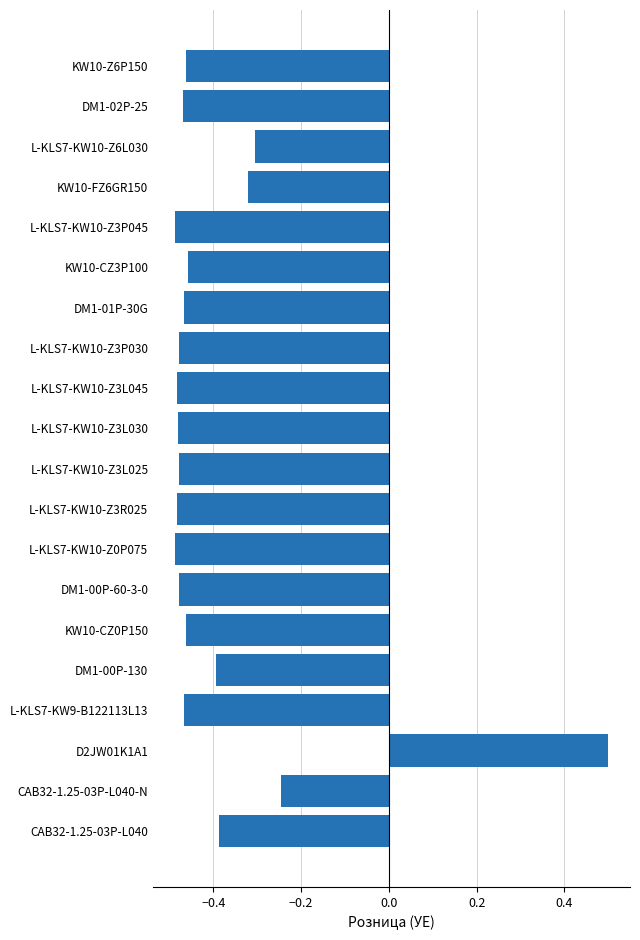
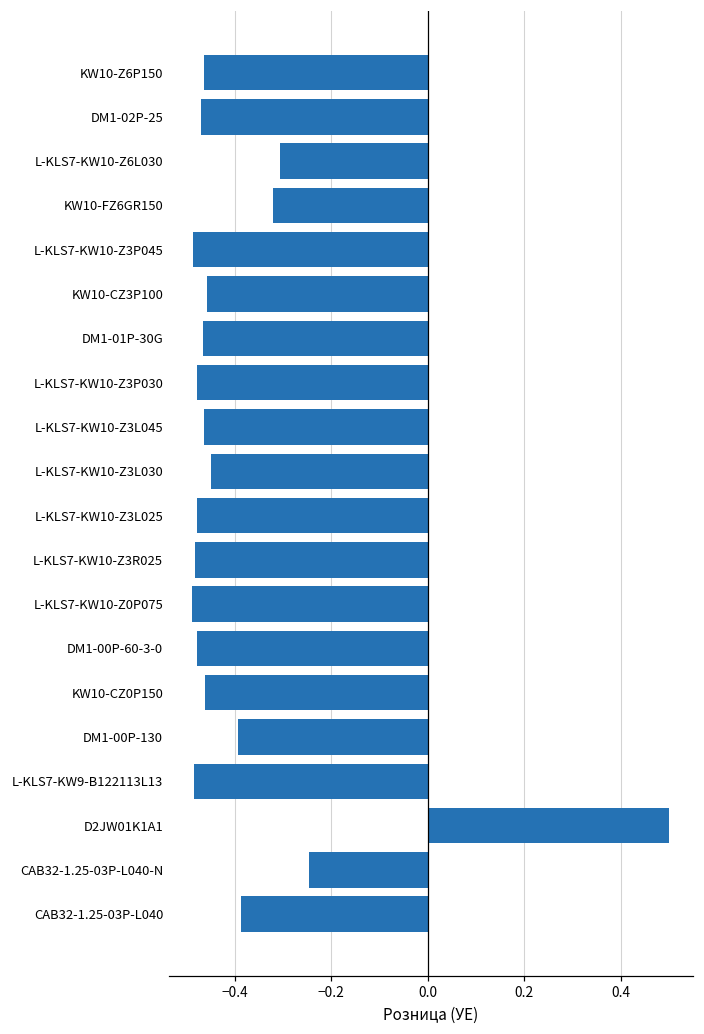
L-KLS7-KW10-Z3L045: -0.48 -> -0.46
L-KLS7-KW10-Z3L030: -0.48 -> -0.45
L-KLS7-KW9-B122113L13: -0.47 -> -0.49
